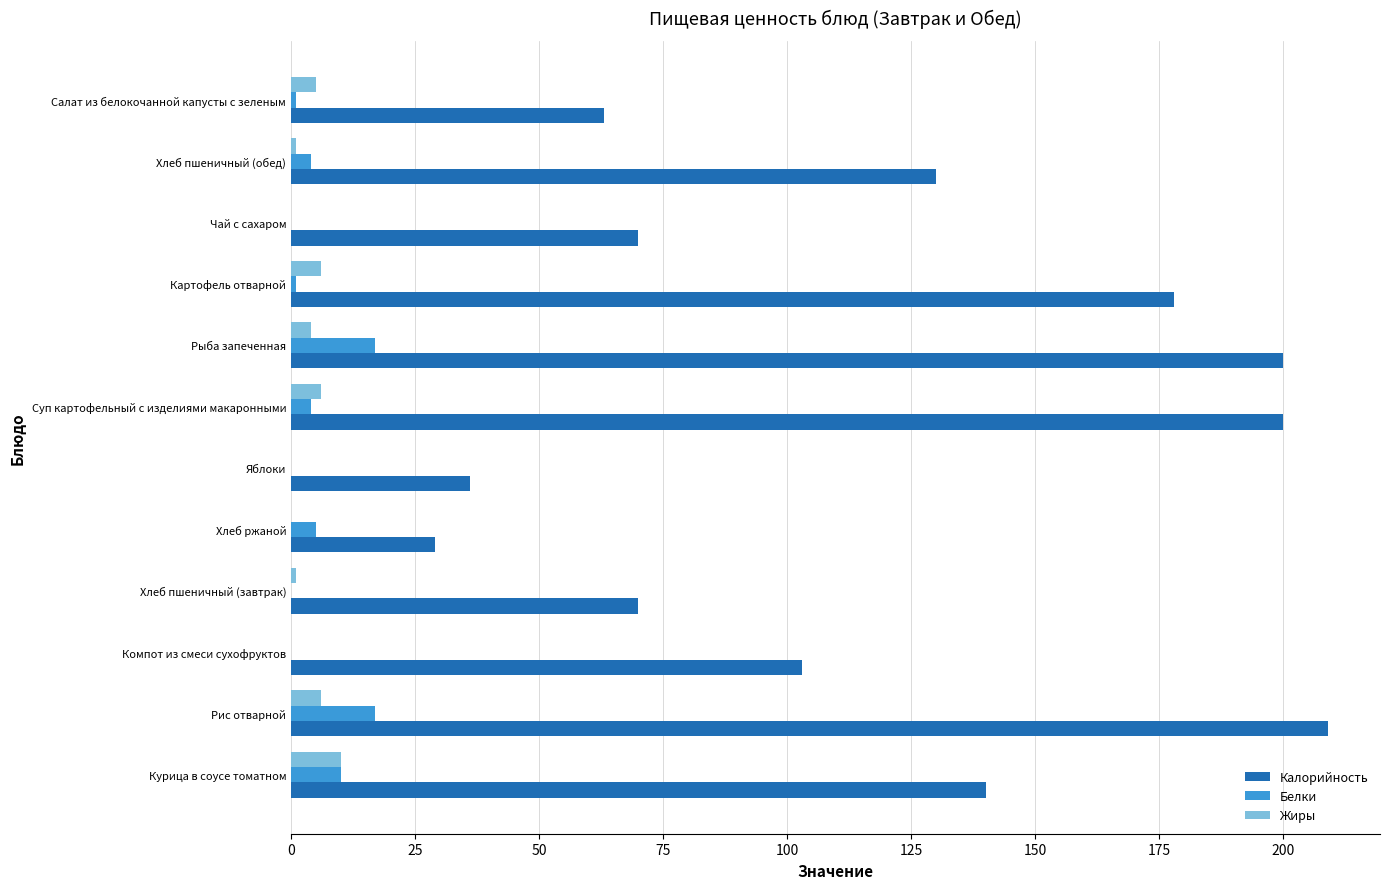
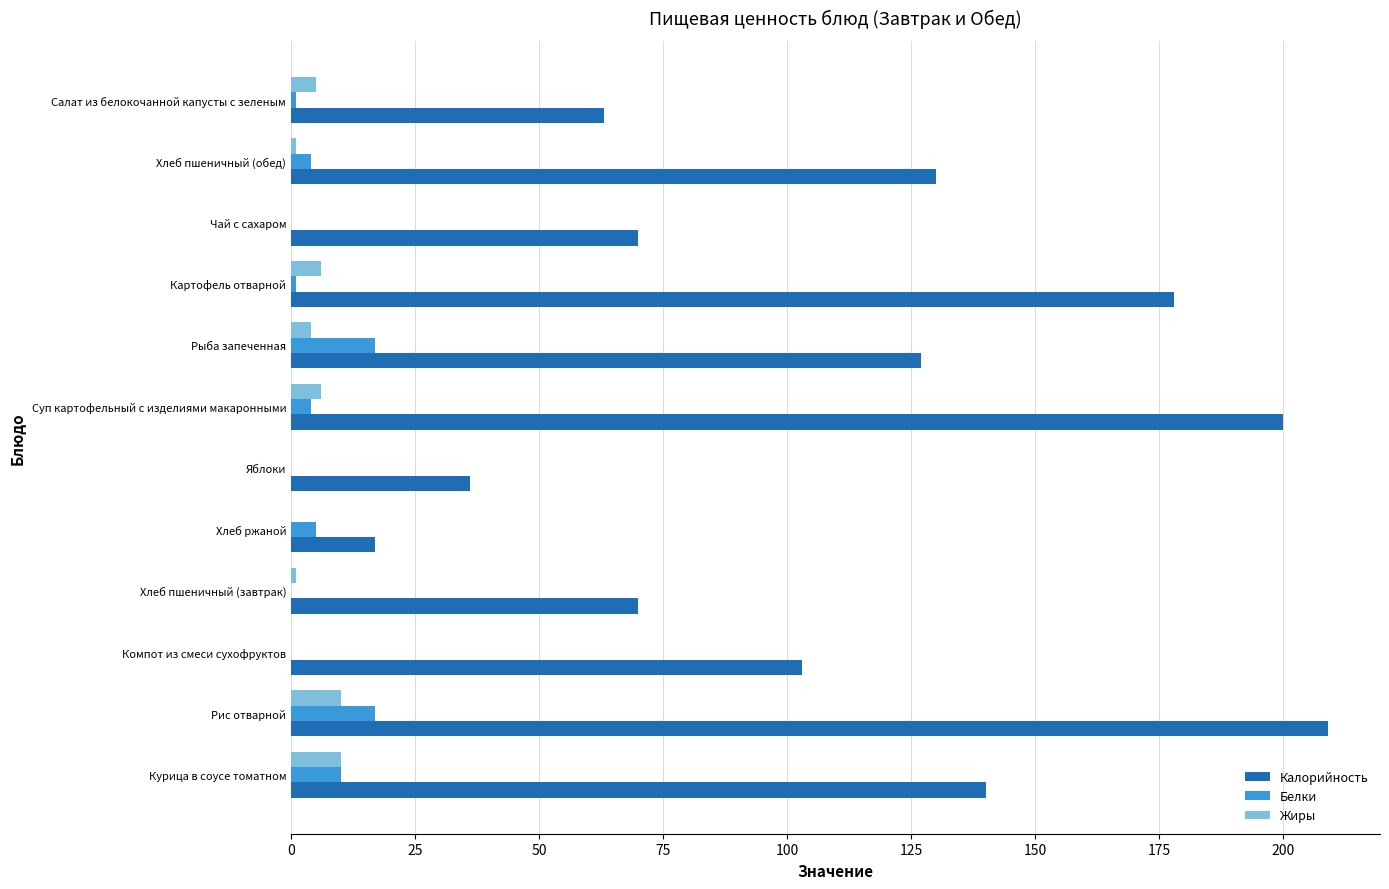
Калорийность, Рыба запеченная: 200 -> 127
Калорийность, Хлеб ржаной: 29 -> 17
Жиры, Рис отварной: 6 -> 10
